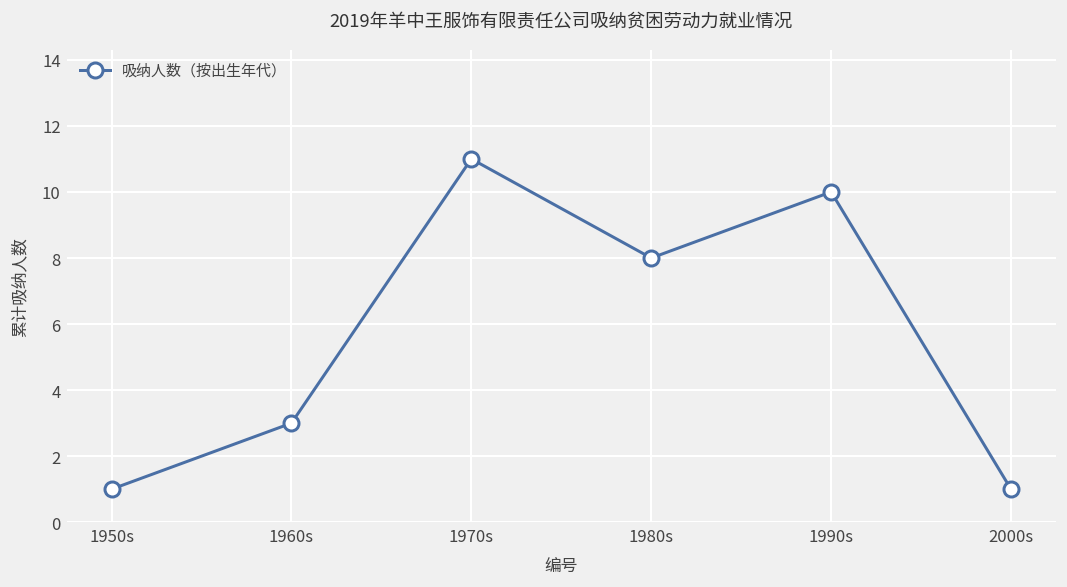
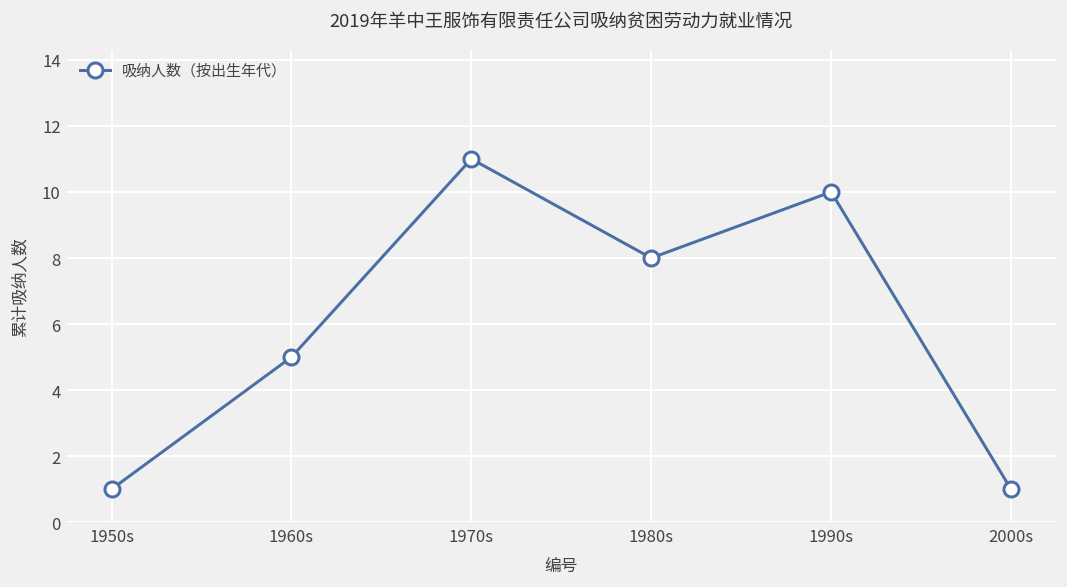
1960s: 3 -> 5
